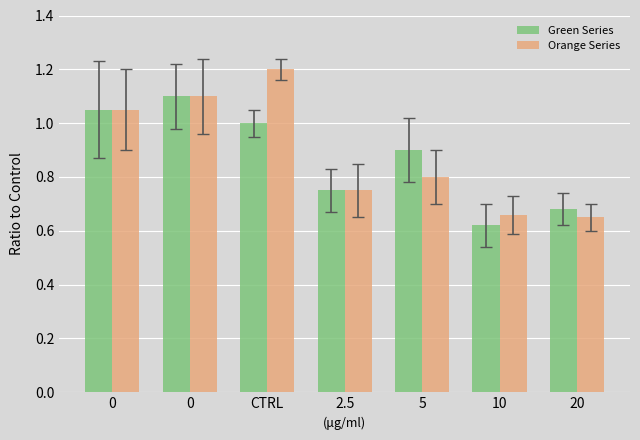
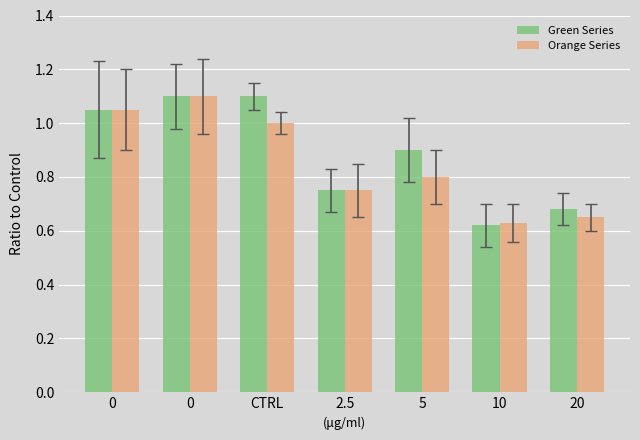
Green Series, CTRL: 1.0 -> 1.1
Orange Series, CTRL: 1.2 -> 1.0
Orange Series, 10: 0.66 -> 0.63
